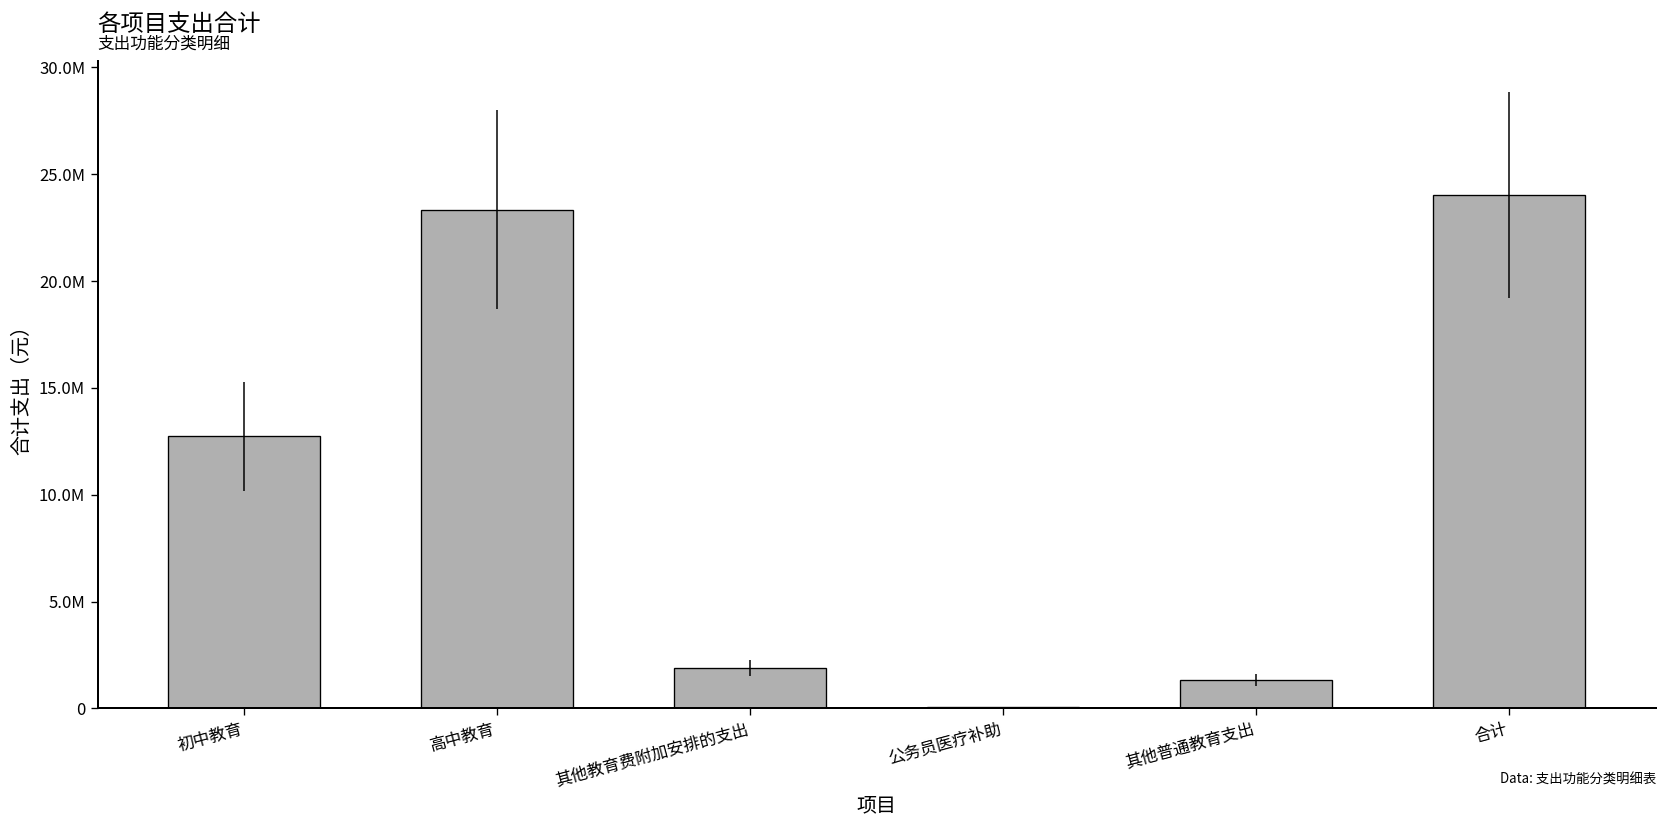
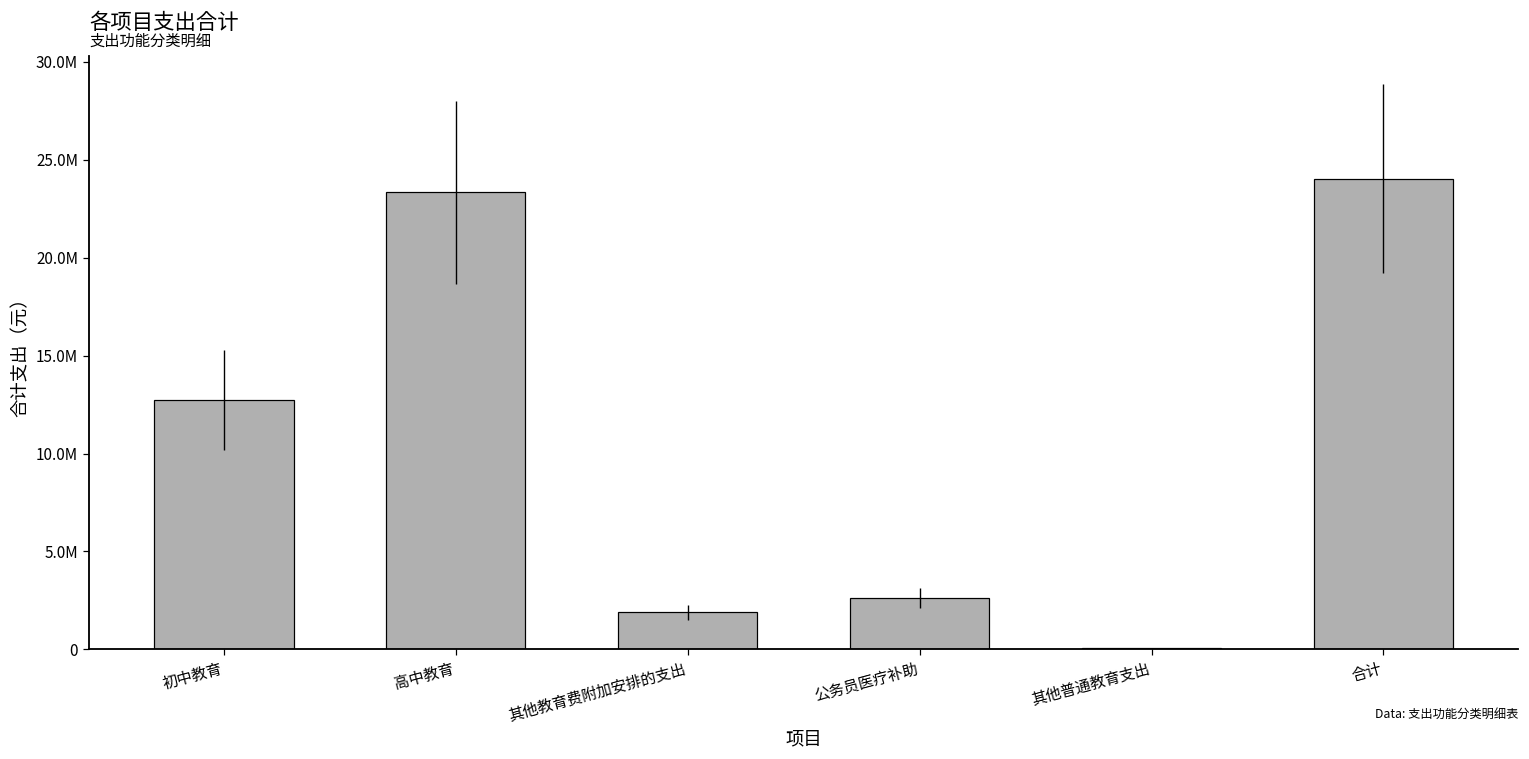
公务员医疗补助: 100000 -> 2600000
其他普通教育支出: 1300000 -> 100000
